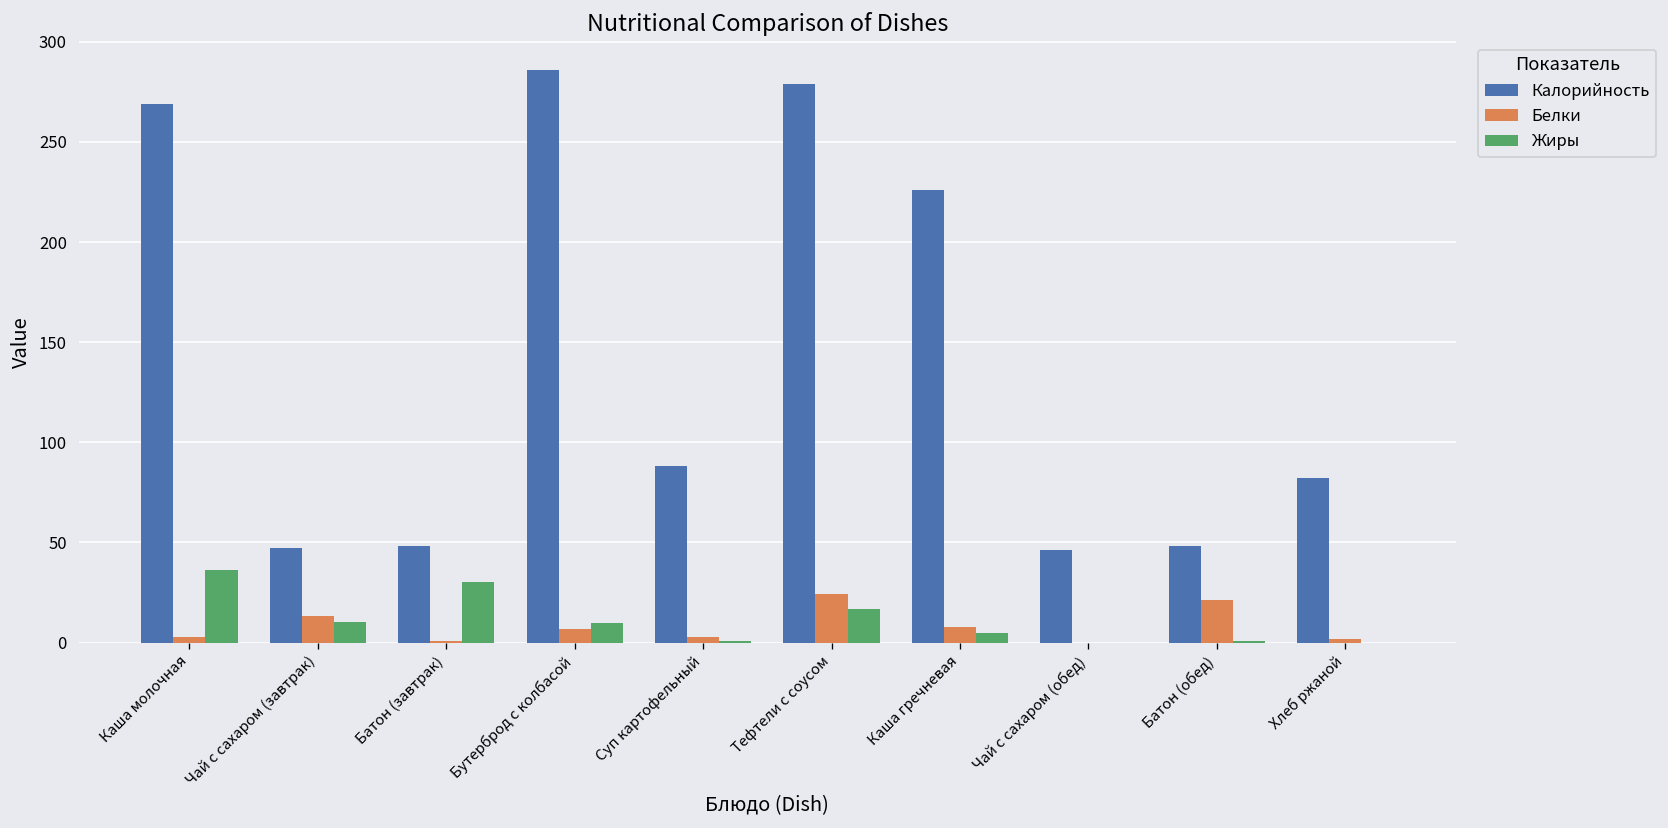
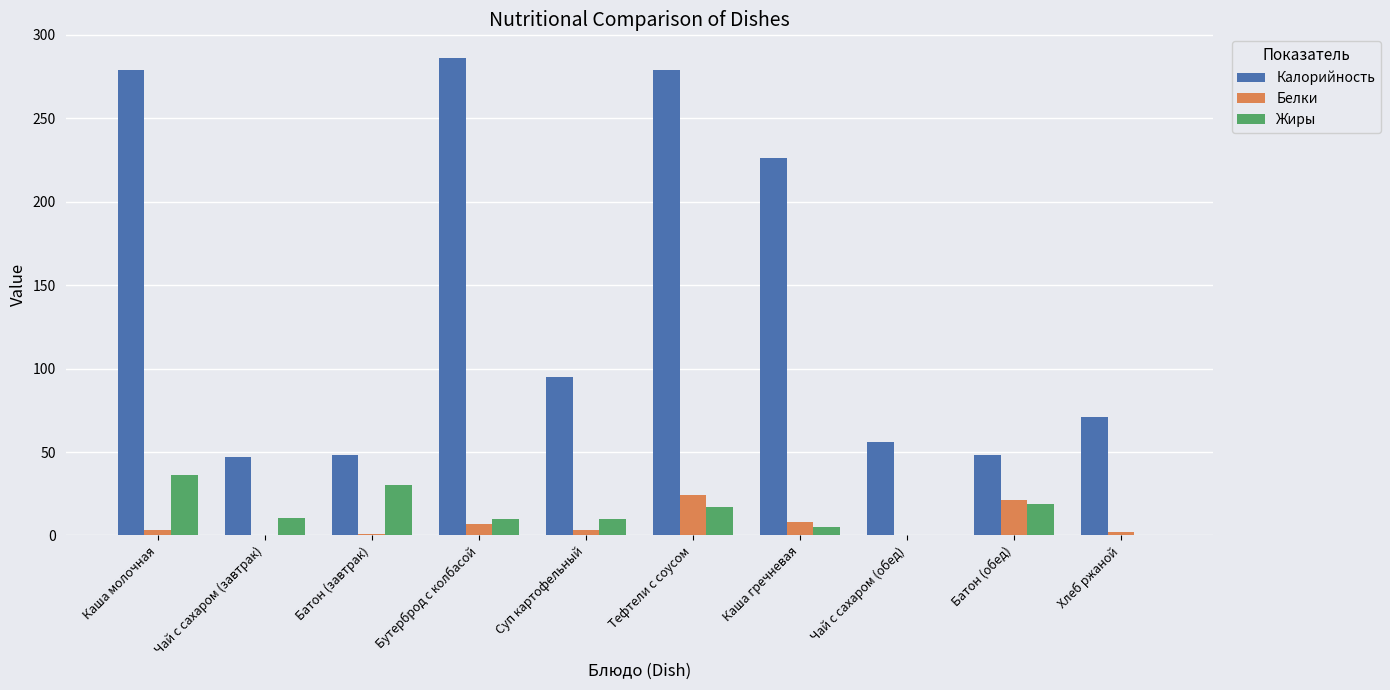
Калорийность, Каша молочная: 269 -> 279
Белки, Чай с сахаром (завтрак): 13 -> 0
Калорийность, Суп картофельный: 88 -> 95
Жиры, Суп картофельный: 1 -> 10
Калорийность, Чай с сахаром (обед): 46 -> 56
Жиры, Батон (обед): 1 -> 19
Калорийность, Хлеб ржаной: 82 -> 71
